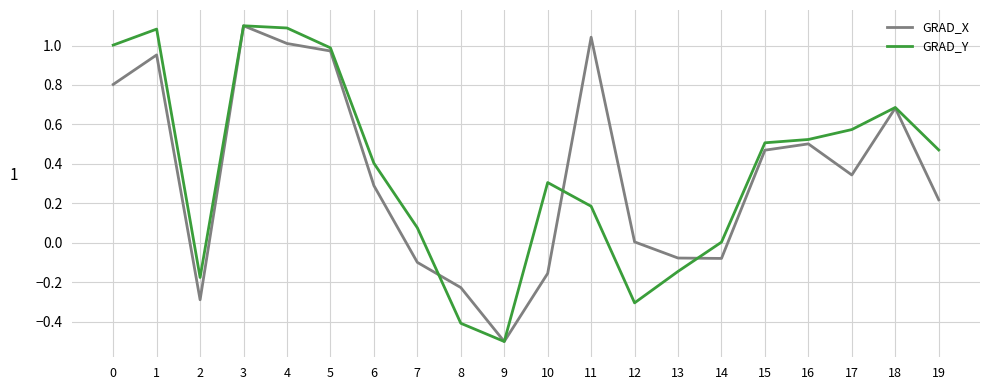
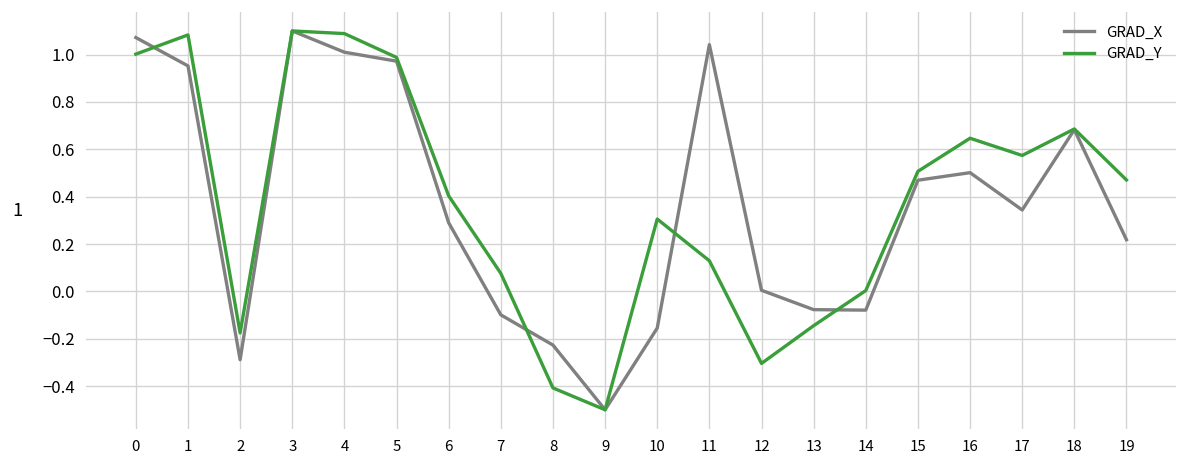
GRAD_X, 0: 0.80 -> 1.07
GRAD_Y, 11: 0.19 -> 0.13
GRAD_Y, 16: 0.52 -> 0.65
